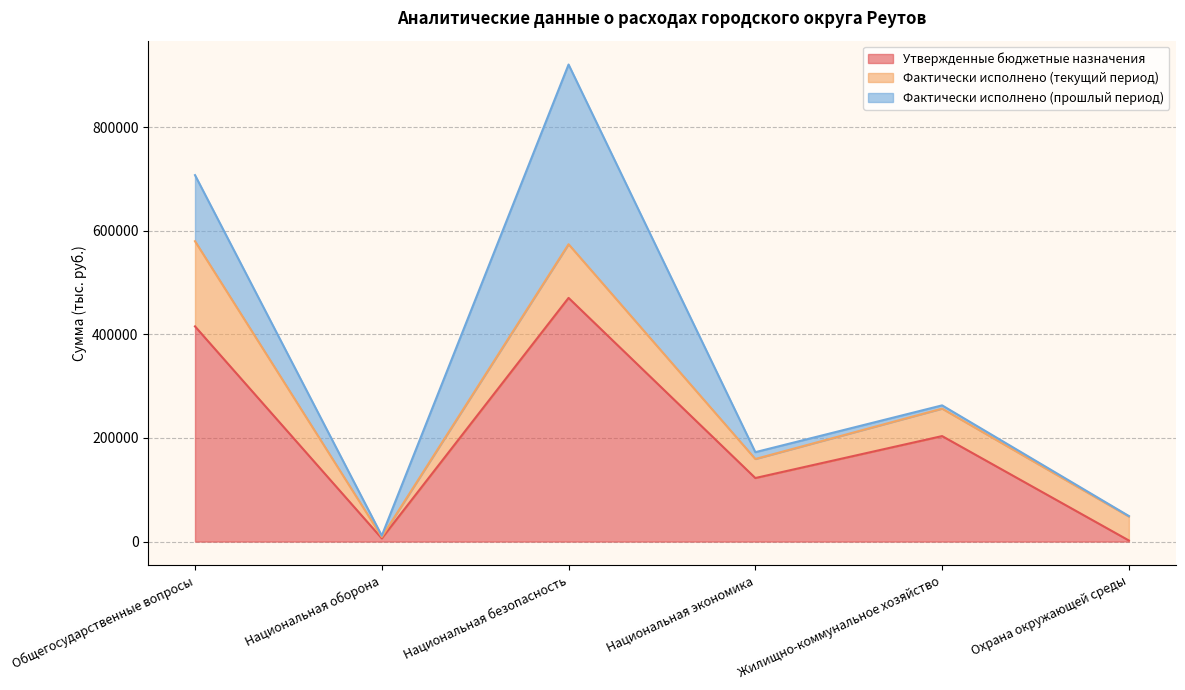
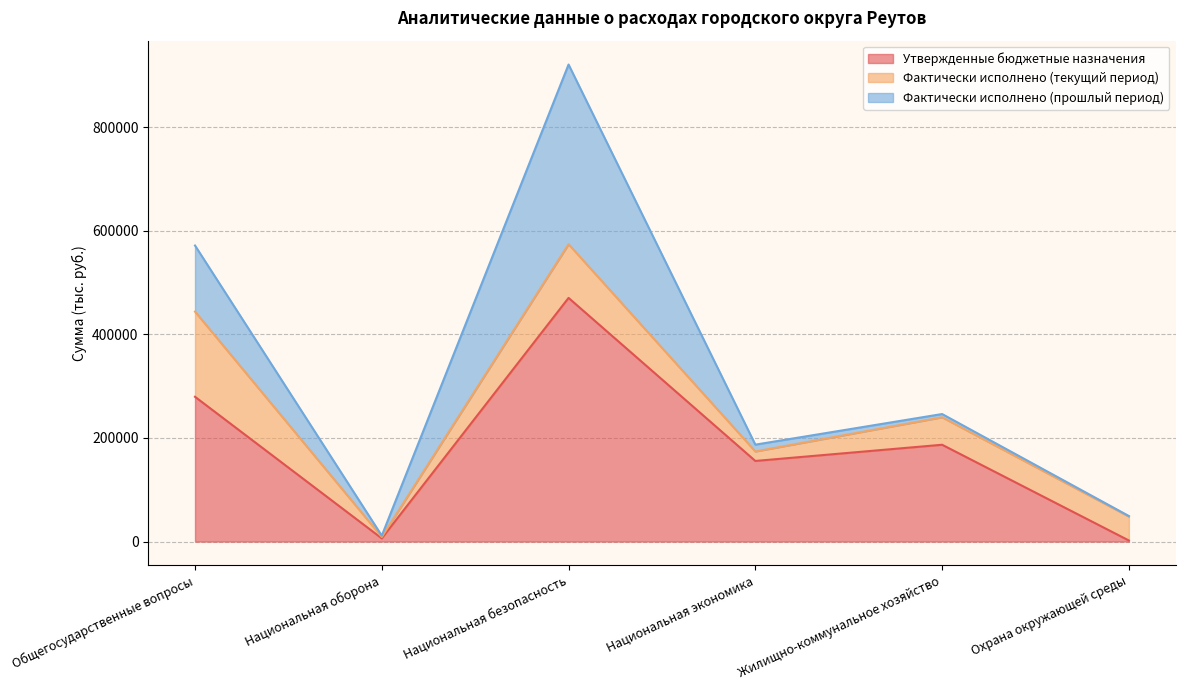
Утвержденные бюджетные назначения, Общегосударственные вопросы: 420000 -> 280000
Утвержденные бюджетные назначения, Национальная экономика: 120000 -> 160000
Фактически исполнено (текущий период), Национальная экономика: 40000 -> 20000
Утвержденные бюджетные назначения, Жилищно-коммунальное хозяйство: 200000 -> 190000
